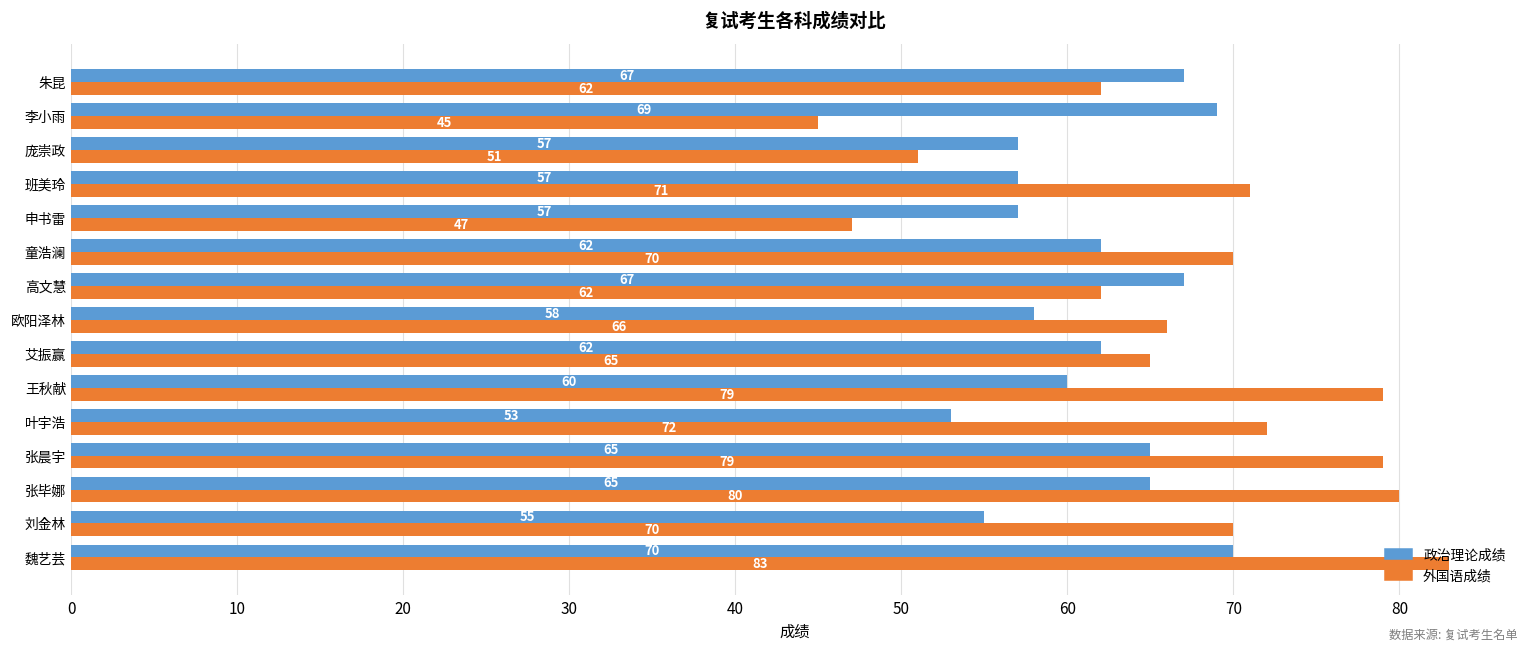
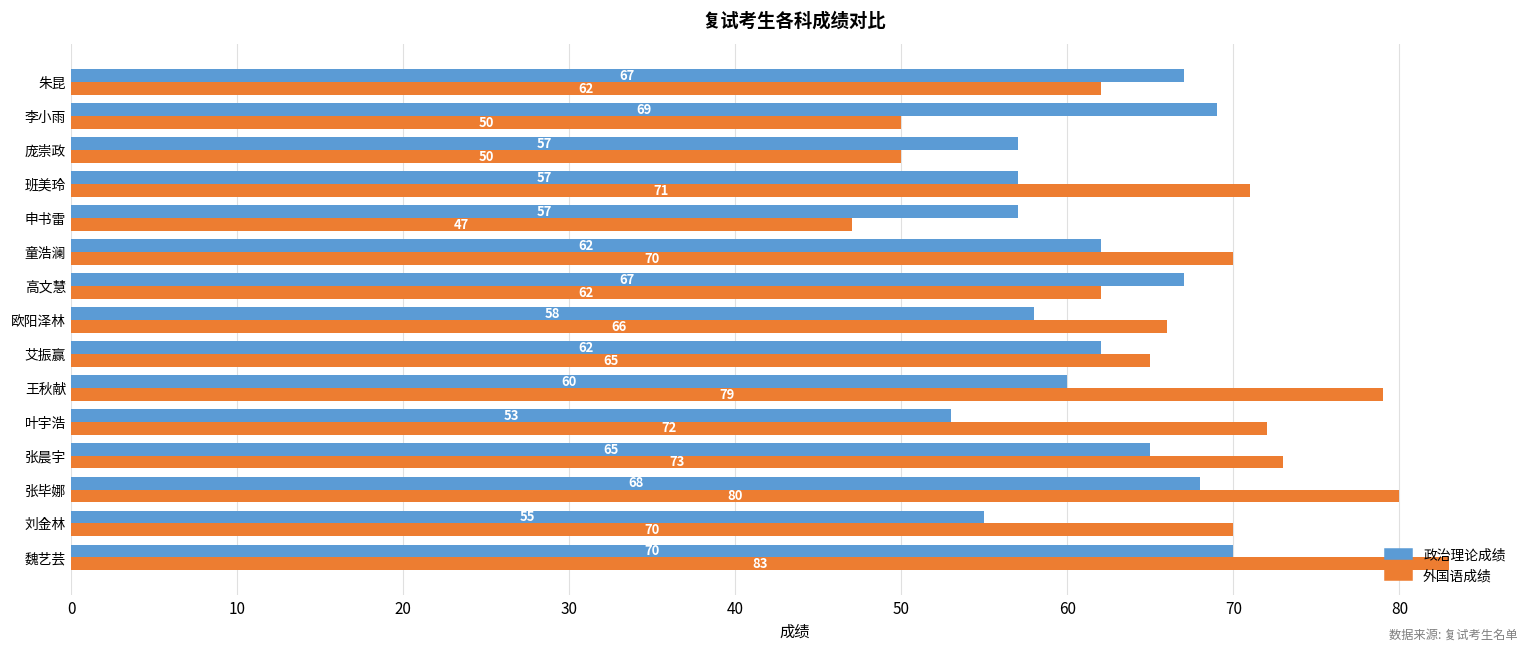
外国语成绩, 李小雨: 45 -> 50
外国语成绩, 庞崇政: 51 -> 50
外国语成绩, 张晨宇: 79 -> 73
政治理论成绩, 张毕娜: 65 -> 68
